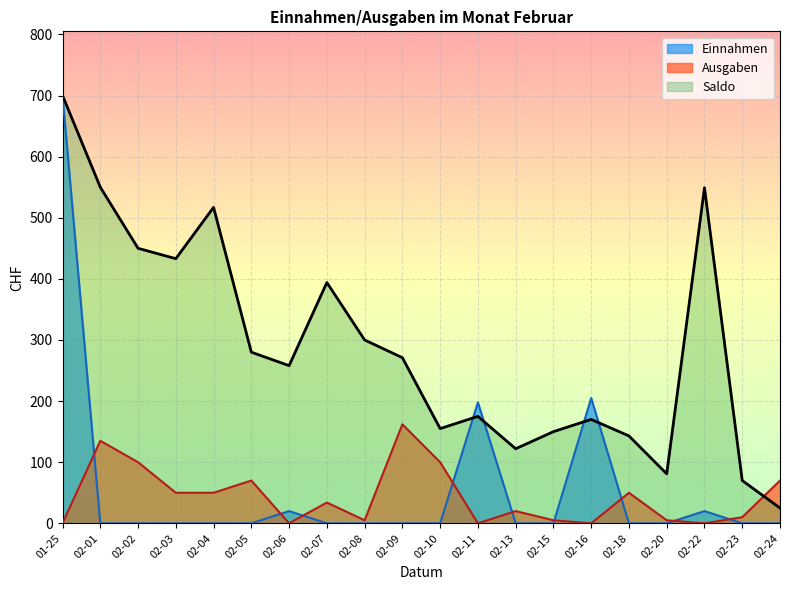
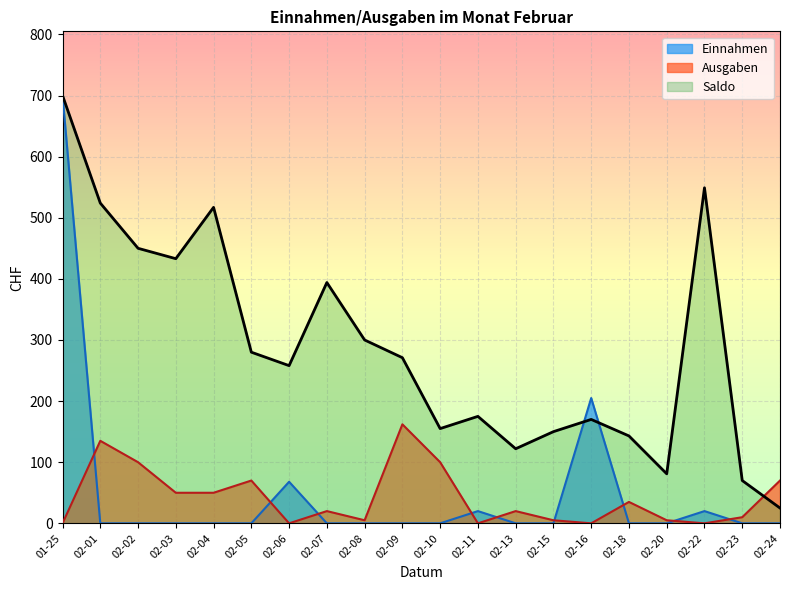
Saldo, 02-01: 550 -> 520
Einnahmen, 02-06: 20 -> 70
Ausgaben, 02-07: 30 -> 20
Einnahmen, 02-11: 200 -> 20
Ausgaben, 02-18: 50 -> 40
